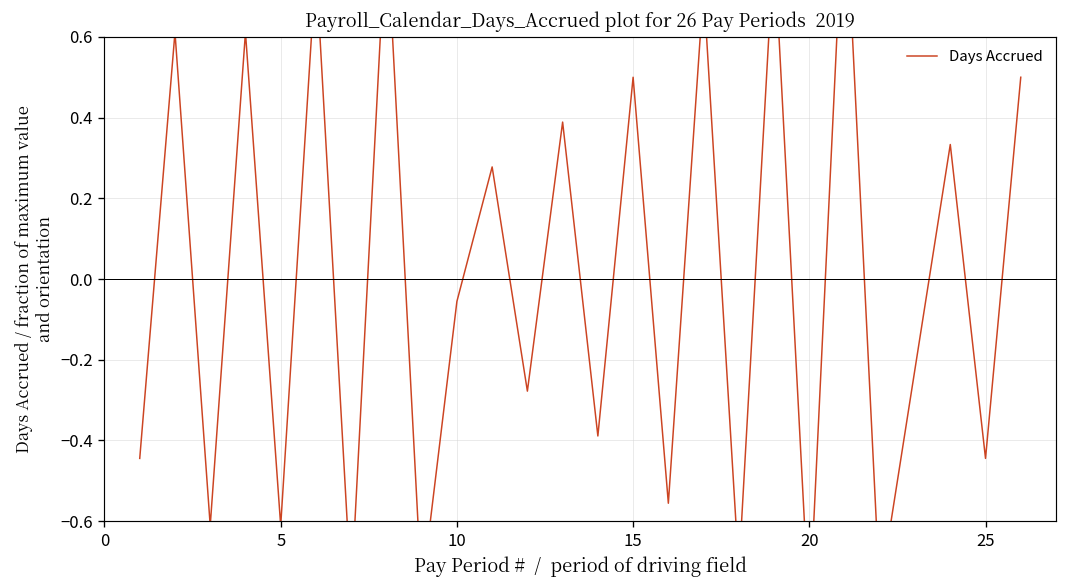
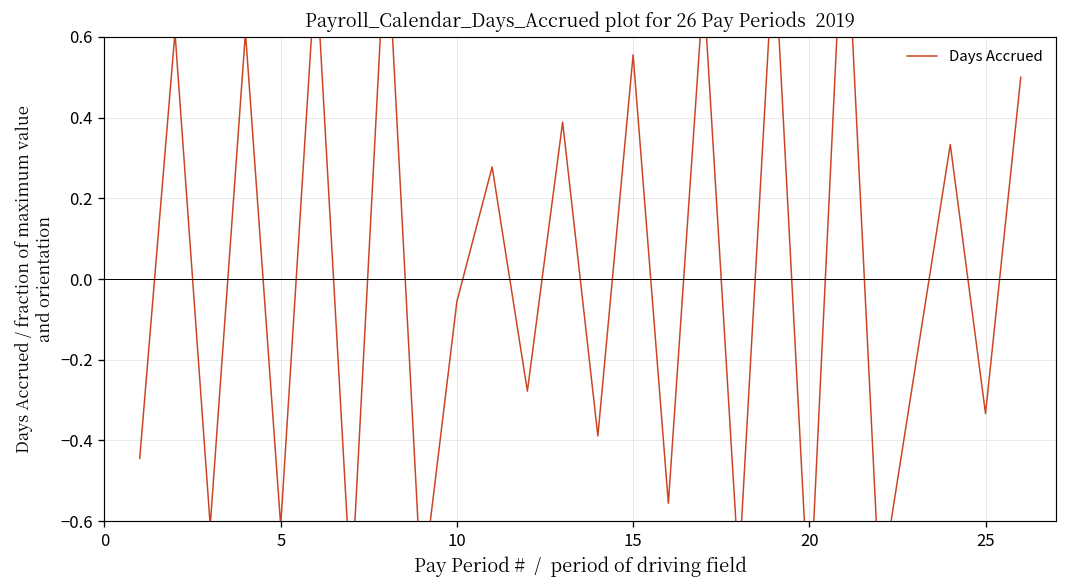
15: 0.50 -> 0.56
25: -0.44 -> -0.33
